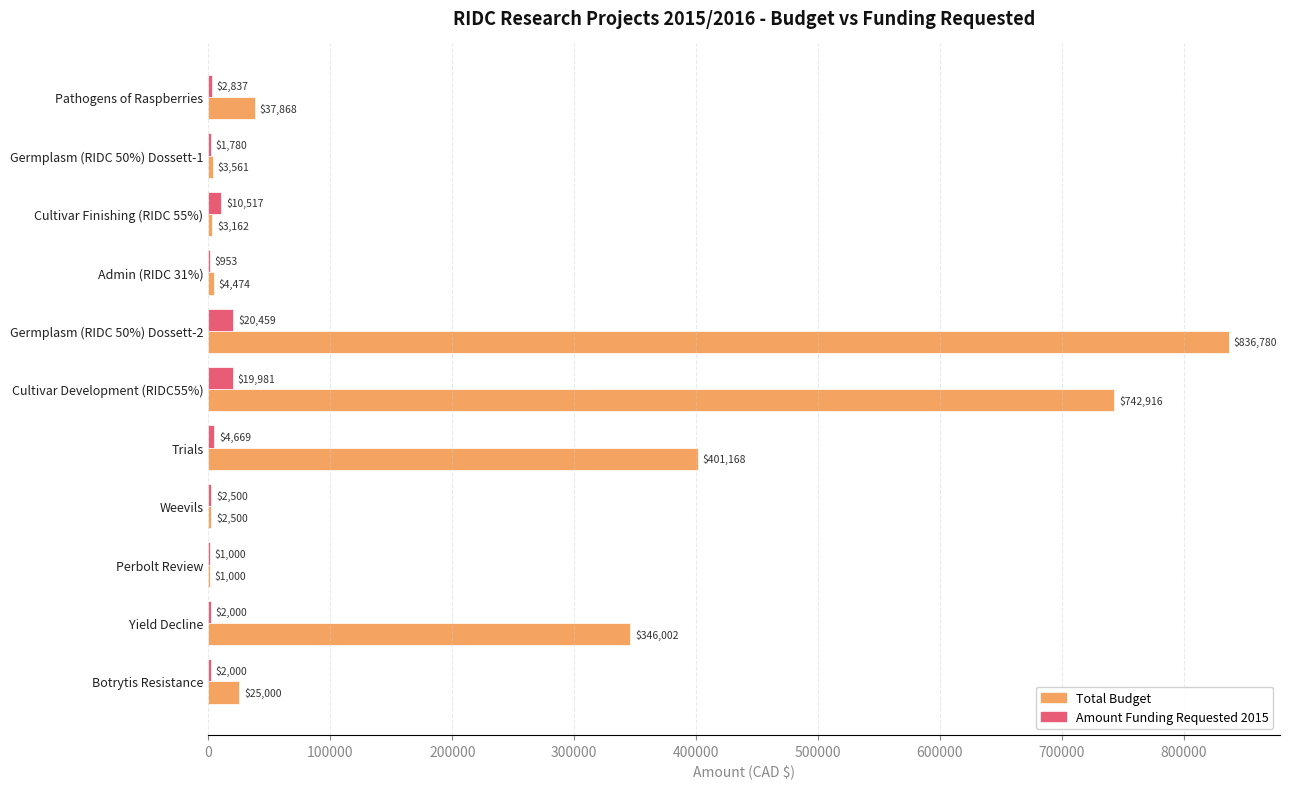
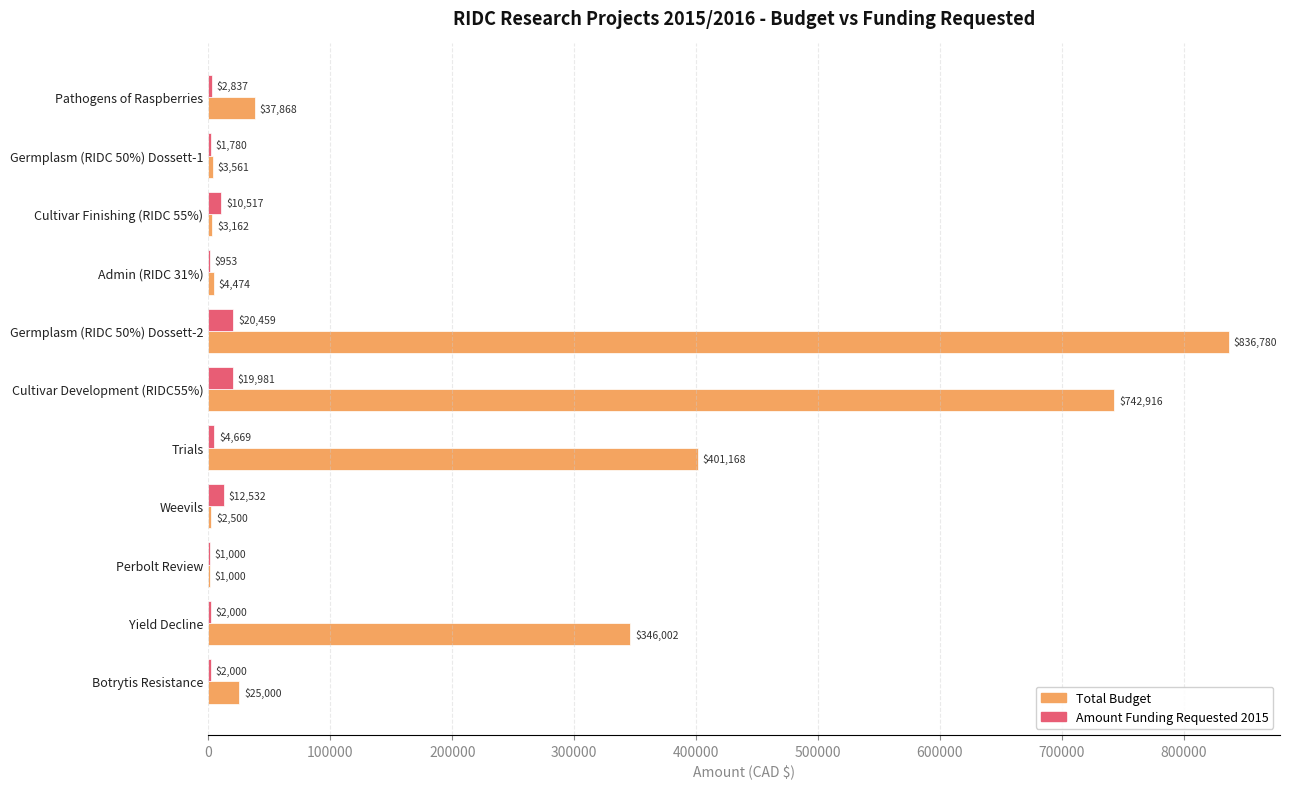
Amount Funding Requested 2015, Weevils: $2,500 -> $12,532
